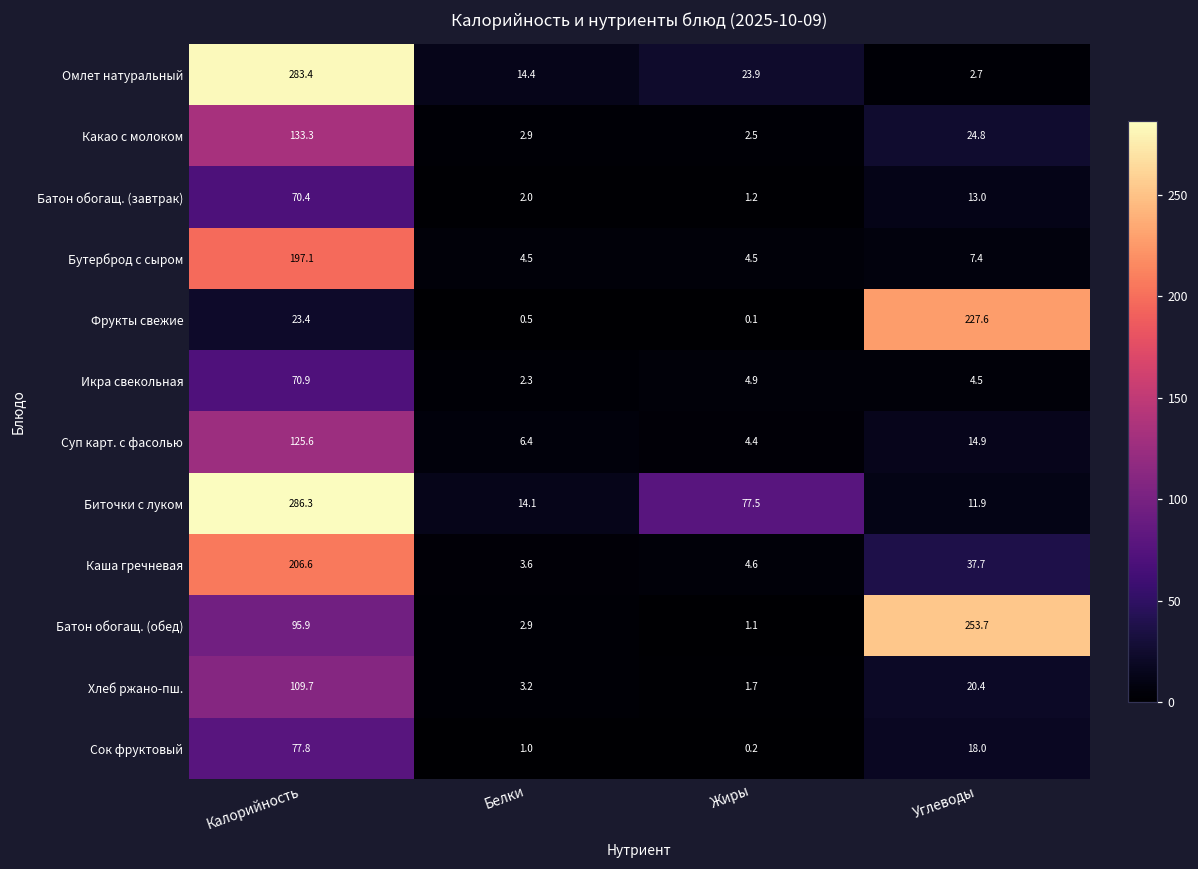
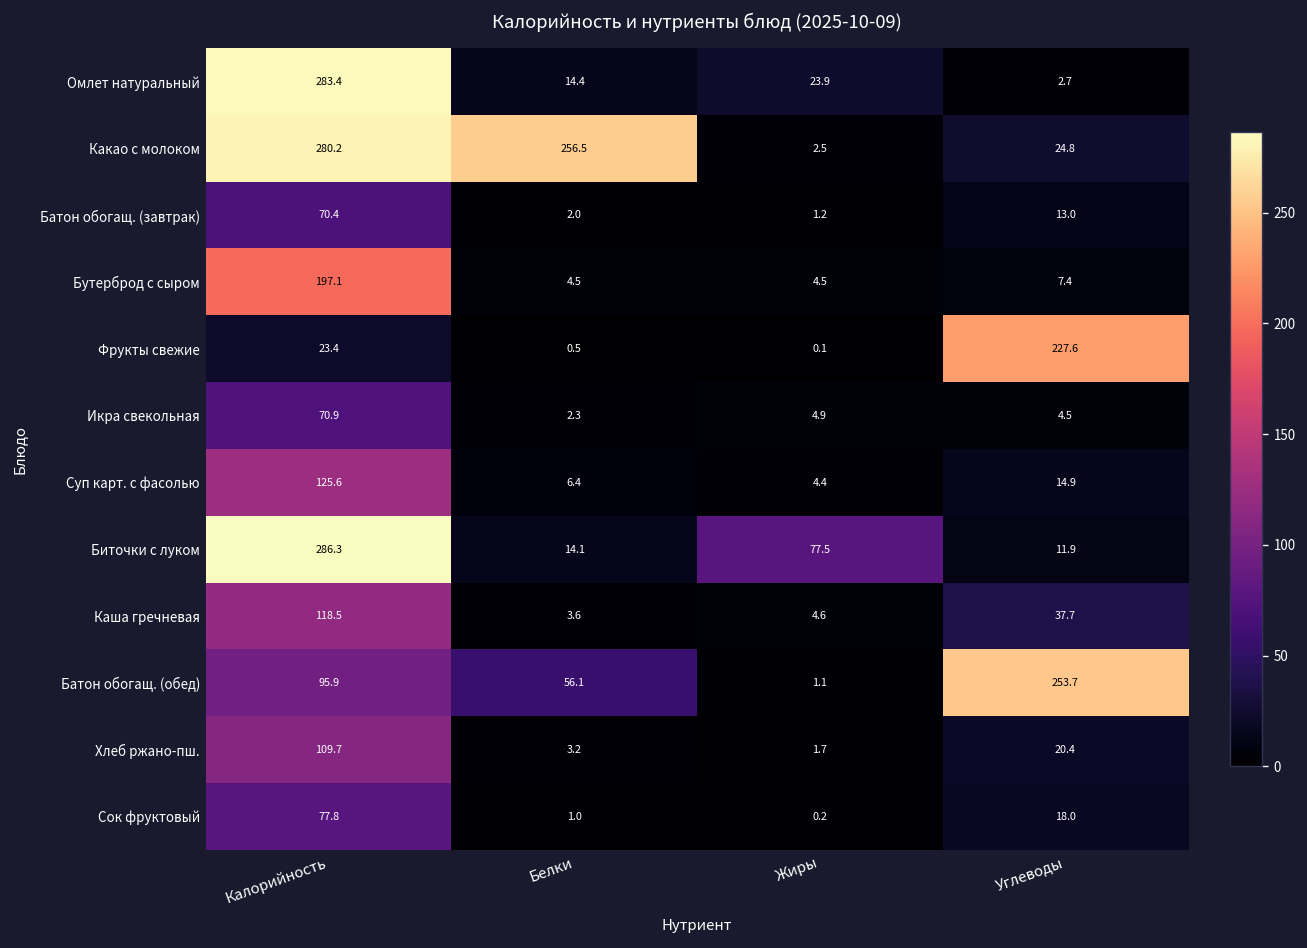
Какао с молоком, Калорийность: 133.3 -> 280.2
Какао с молоком, Белки: 2.9 -> 256.5
Каша гречневая, Калорийность: 206.6 -> 118.5
Батон обогащ. (обед), Белки: 2.9 -> 56.1
